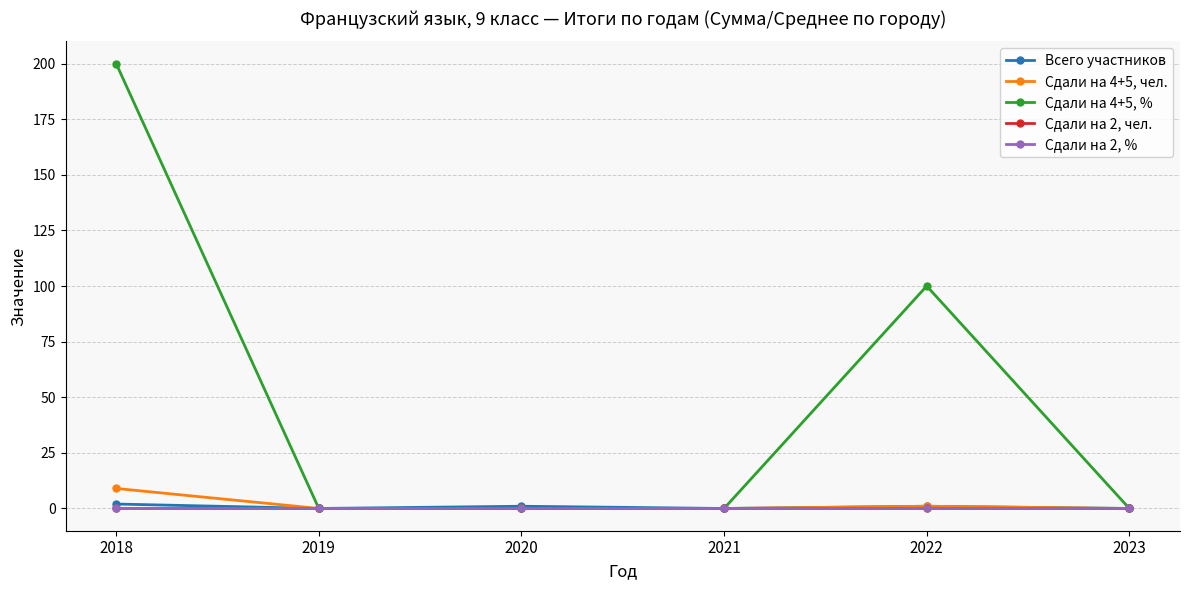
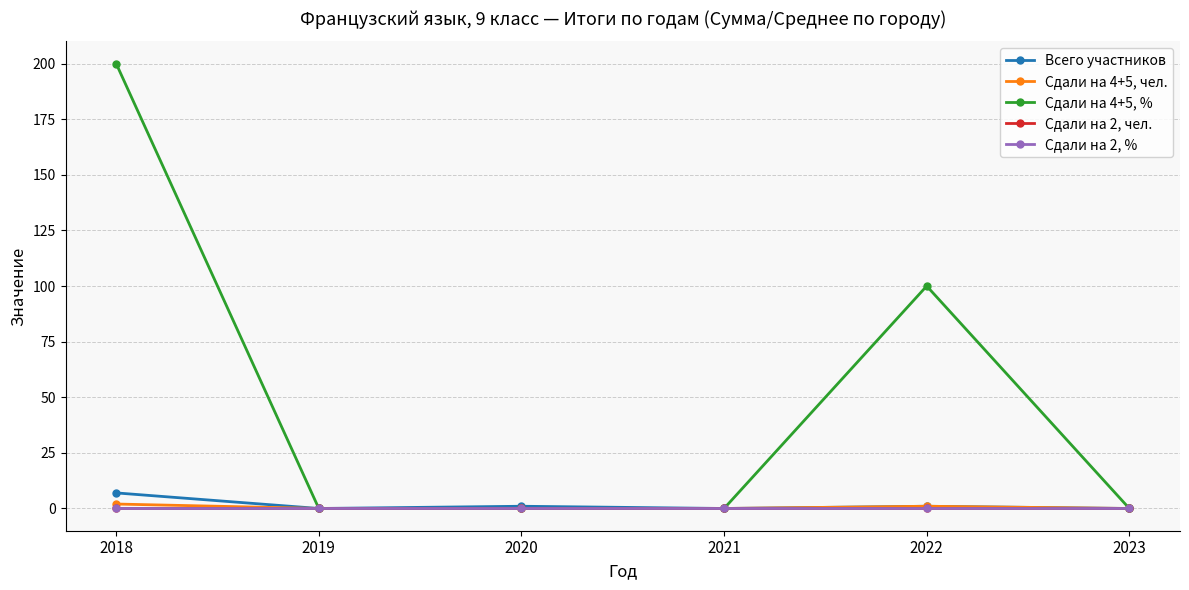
Всего участников, 2018: 2 -> 7
Сдали на 4+5, чел., 2018: 9 -> 2
